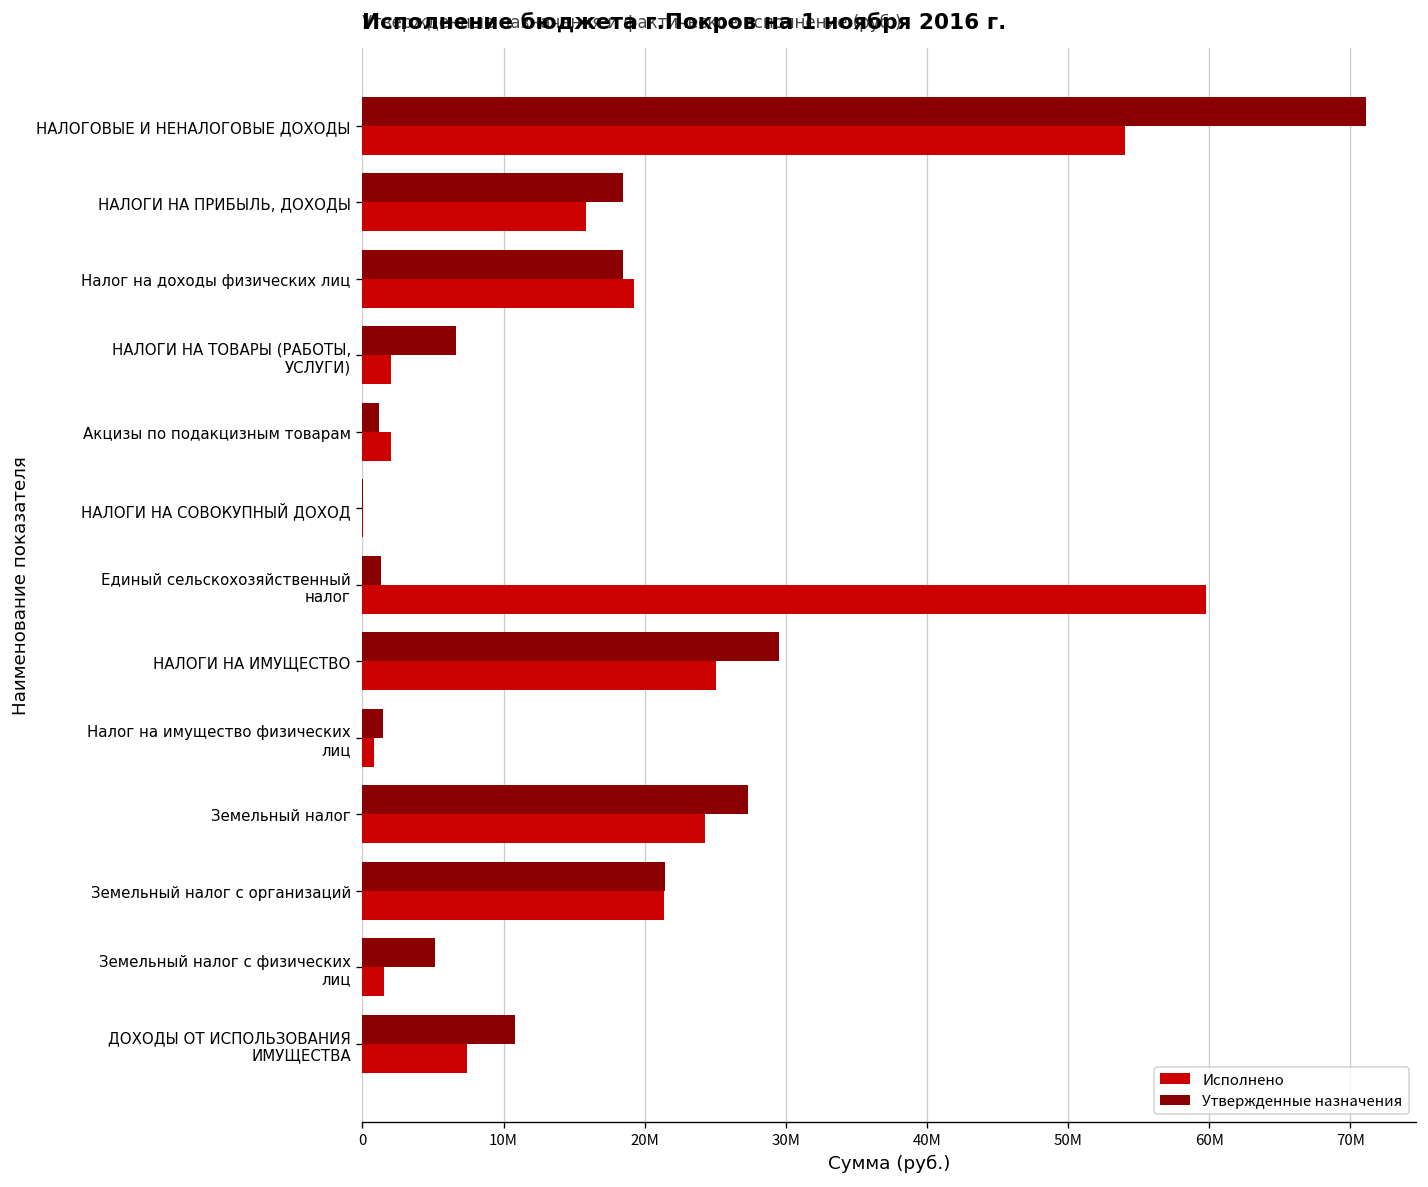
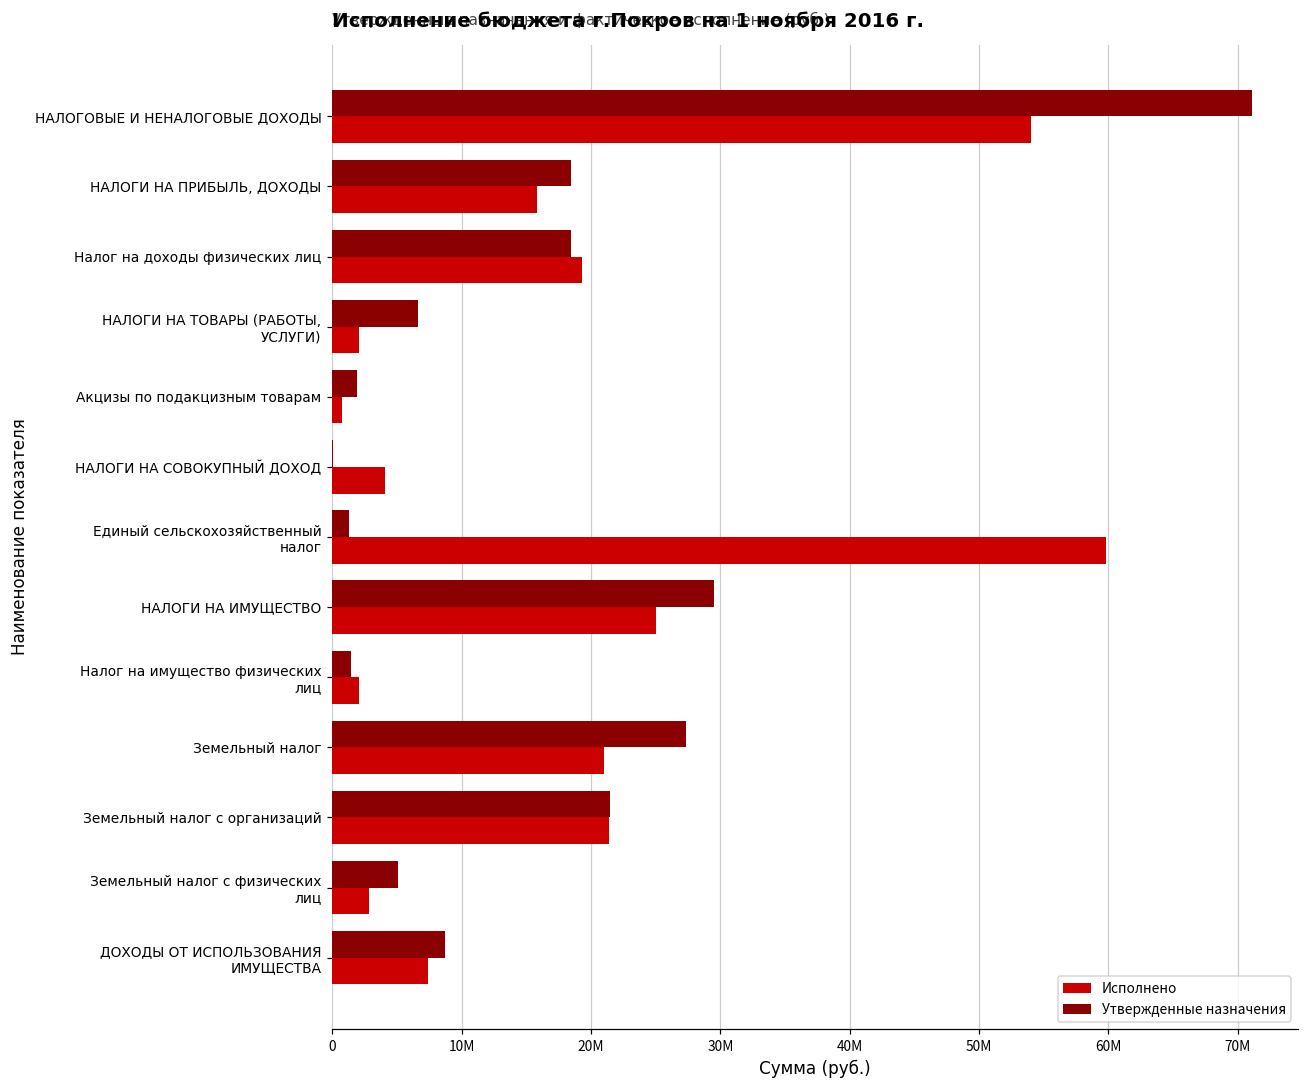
Утвержденные назначения, Акцизы по подакцизным товарам: 1100000 -> 1900000
Исполнено, Акцизы по подакцизным товарам: 2000000 -> 700000
Исполнено, НАЛОГИ НА СОВОКУПНЫЙ ДОХОД: 100000 -> 4100000
Исполнено, Налог на имущество физических лиц: 800000 -> 2100000
Исполнено, Земельный налог: 24300000 -> 21000000
Исполнено, Земельный налог с физических лиц: 1500000 -> 2900000
Утвержденные назначения, ДОХОДЫ ОТ ИСПОЛЬЗОВАНИЯ ИМУЩЕСТВА: 10800000 -> 8700000
